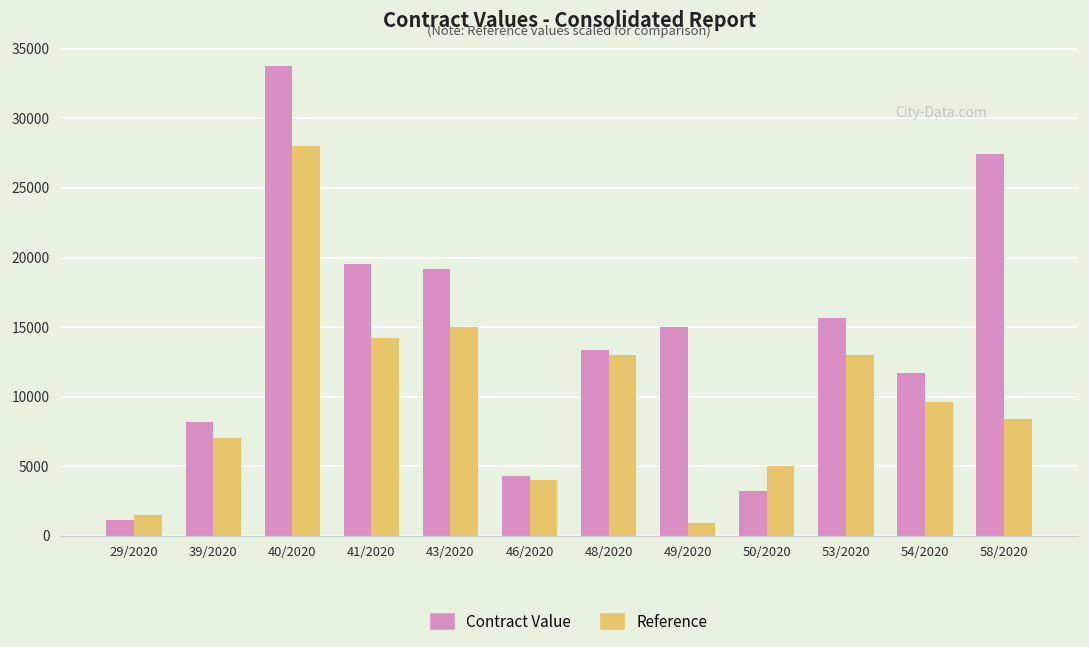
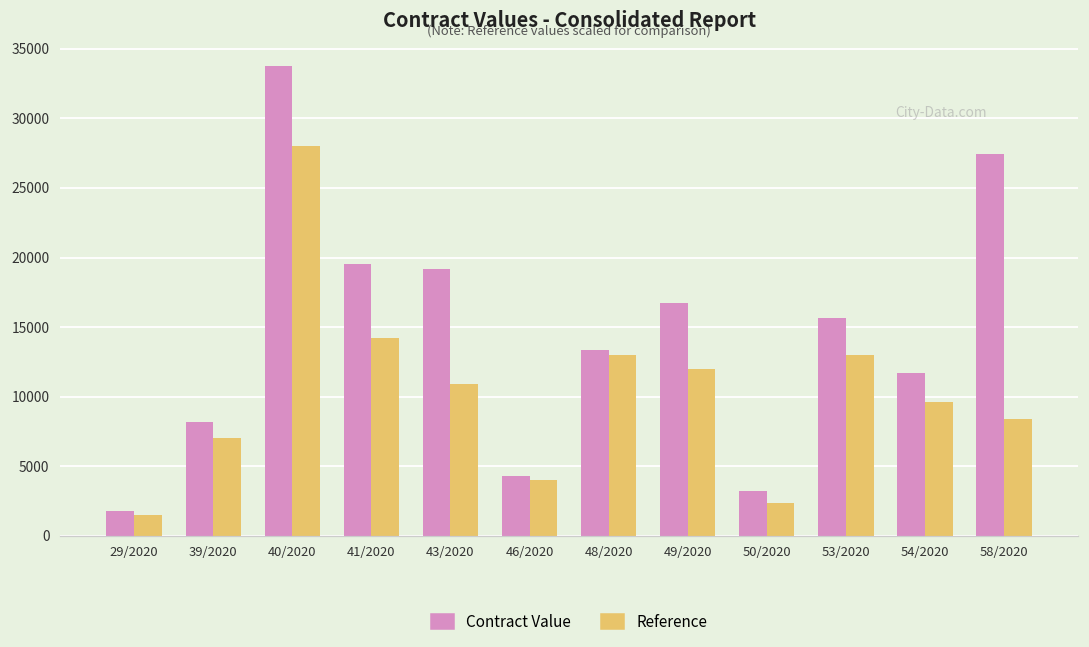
Contract Value, 29/2020: 1100 -> 1800
Reference, 43/2020: 15000 -> 10900
Contract Value, 49/2020: 15000 -> 16800
Reference, 49/2020: 900 -> 12000
Reference, 50/2020: 5000 -> 2400
